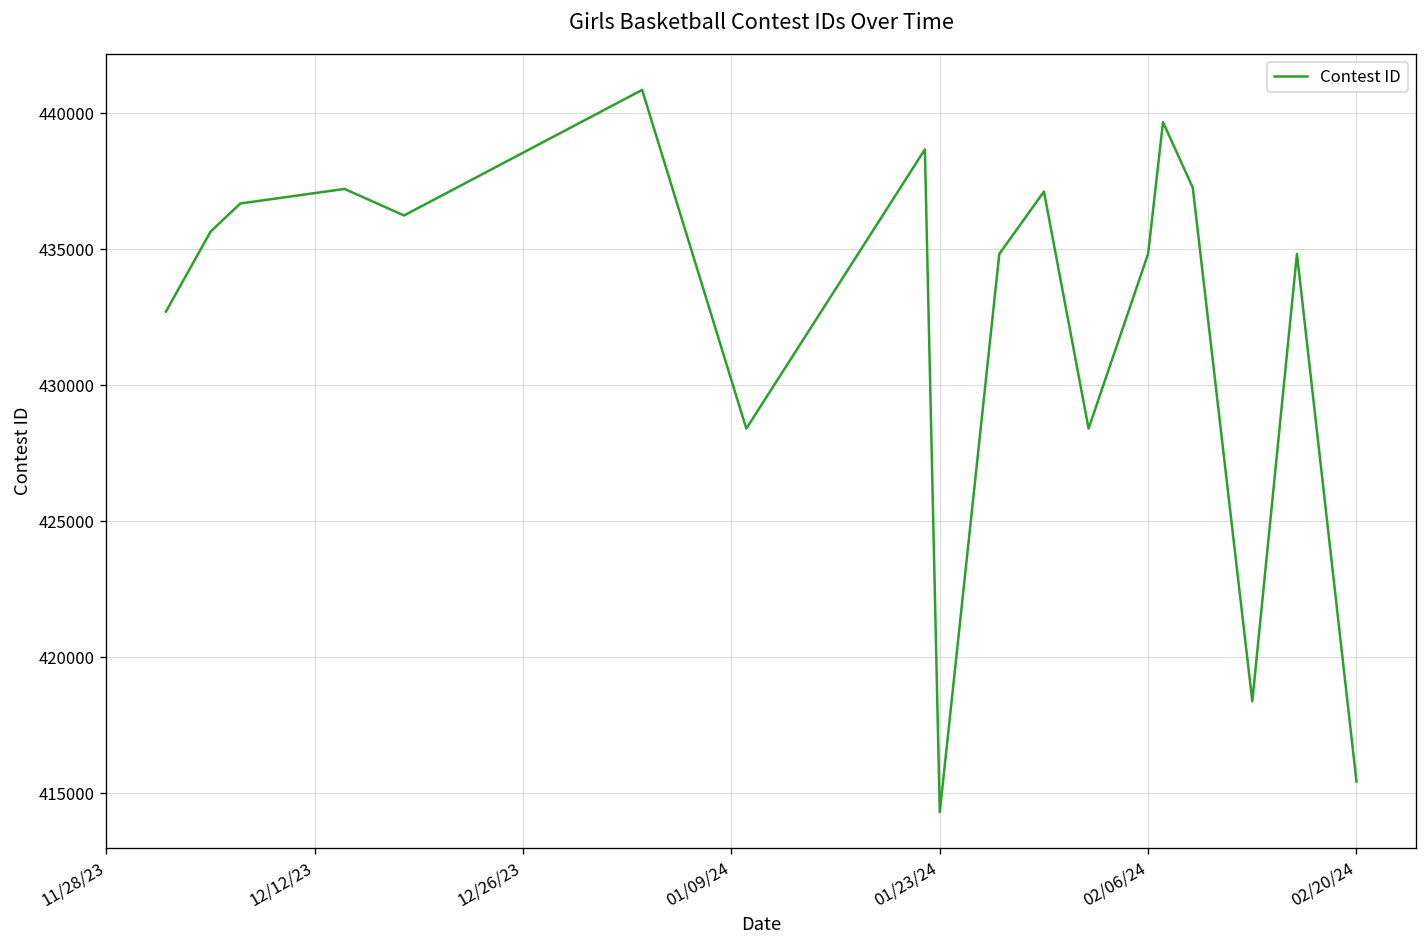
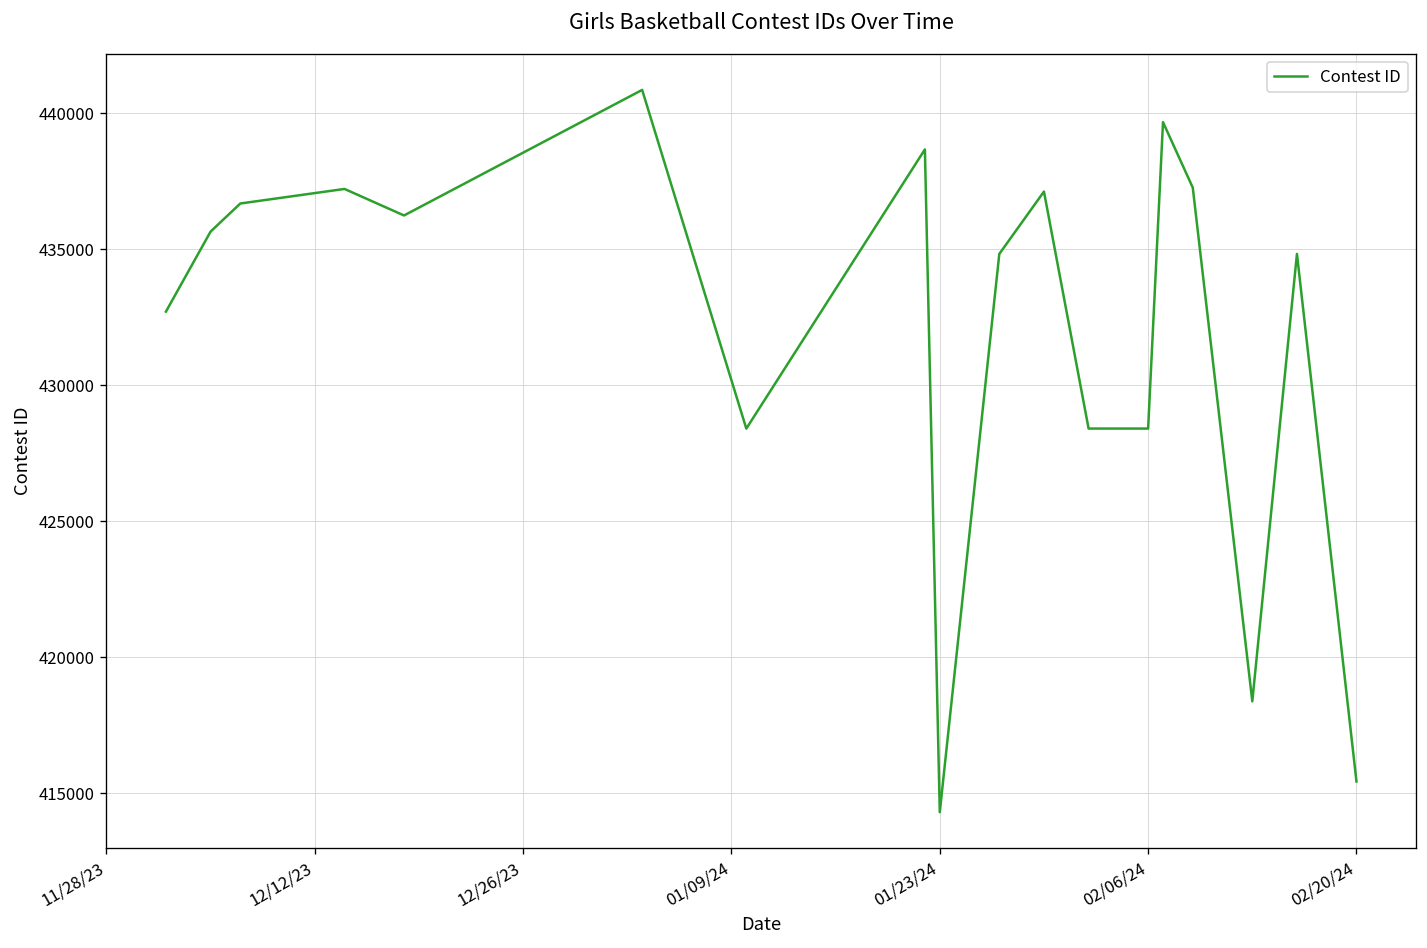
02/06/24: 434800 -> 428400
